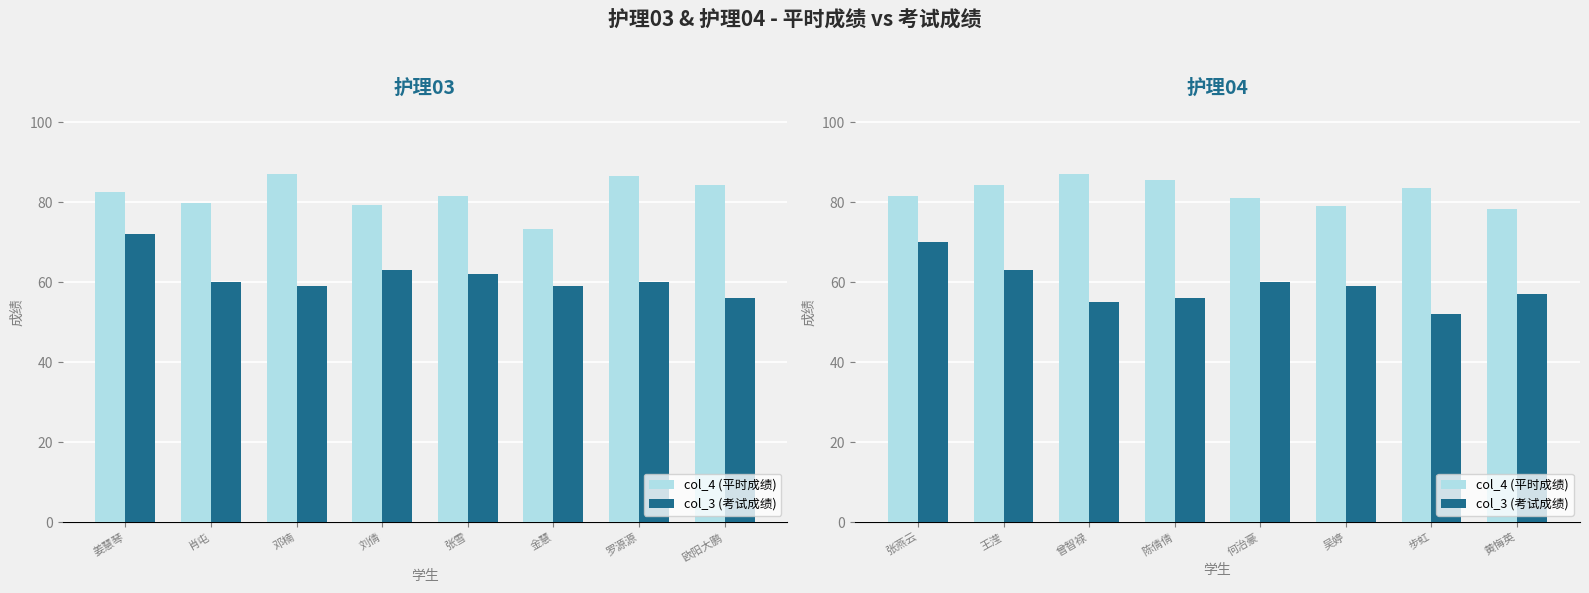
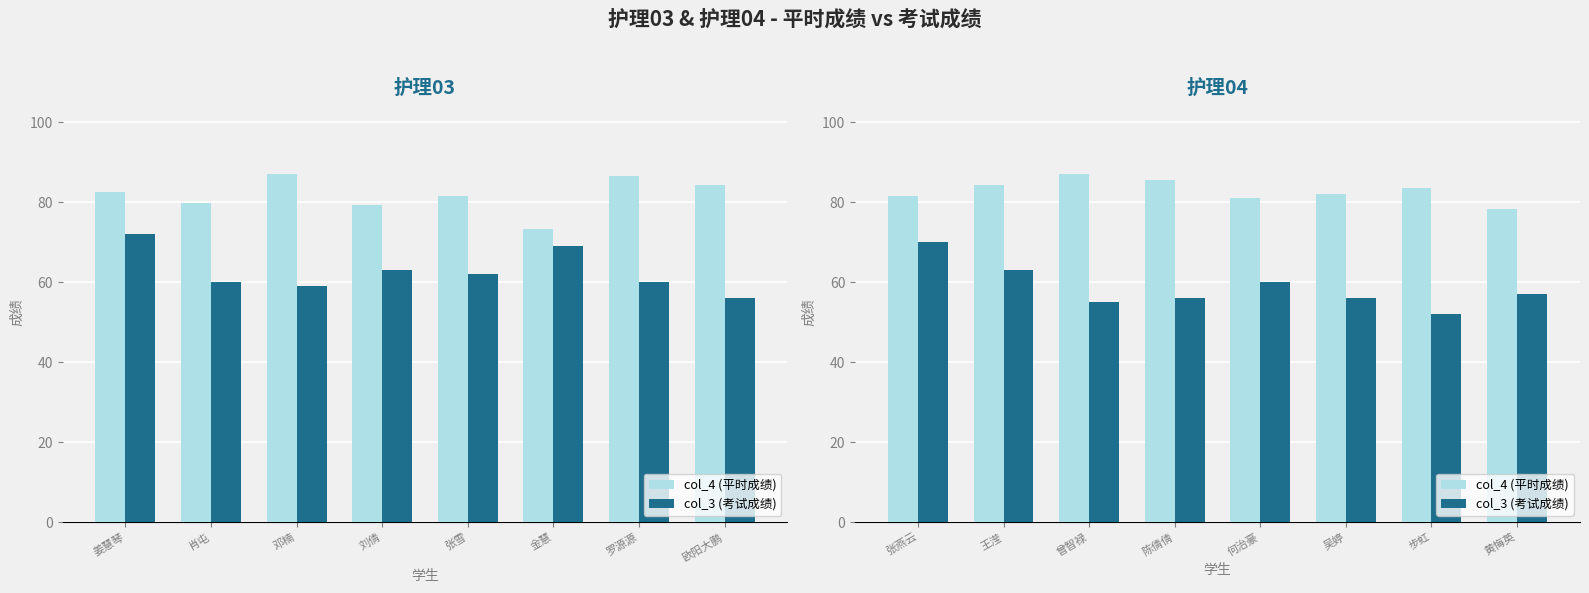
护理03, col_3 (考试成绩), 金慧: 59 -> 69
护理04, col_4 (平时成绩), 吴婷: 79 -> 82
护理04, col_3 (考试成绩), 吴婷: 59 -> 56
